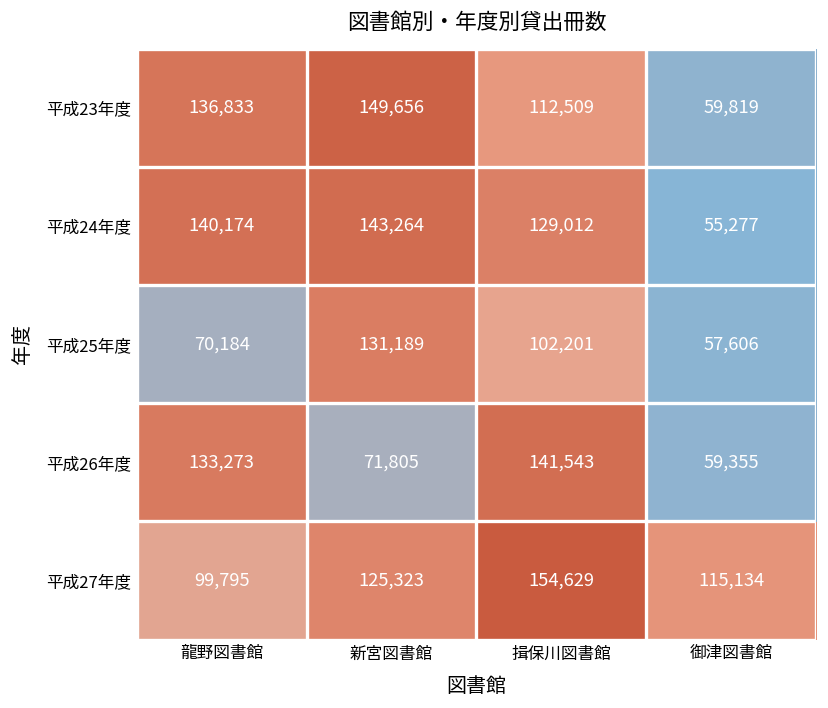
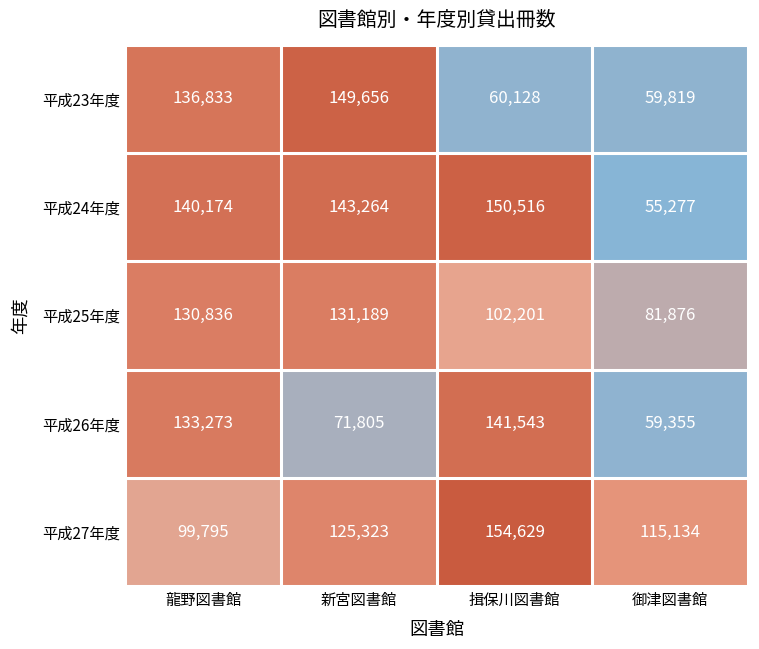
平成23年度, 揖保川図書館: 112,509 -> 60,128
平成24年度, 揖保川図書館: 129,012 -> 150,516
平成25年度, 龍野図書館: 70,184 -> 130,836
平成25年度, 御津図書館: 57,606 -> 81,876
